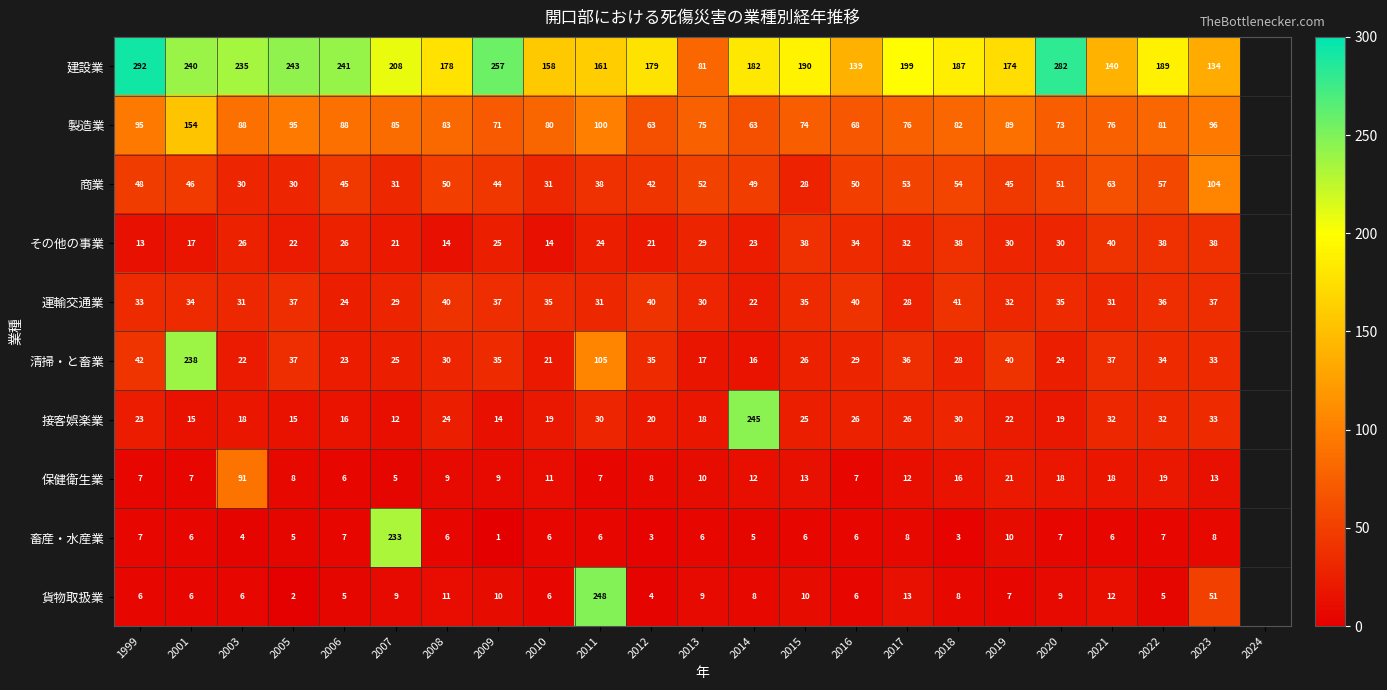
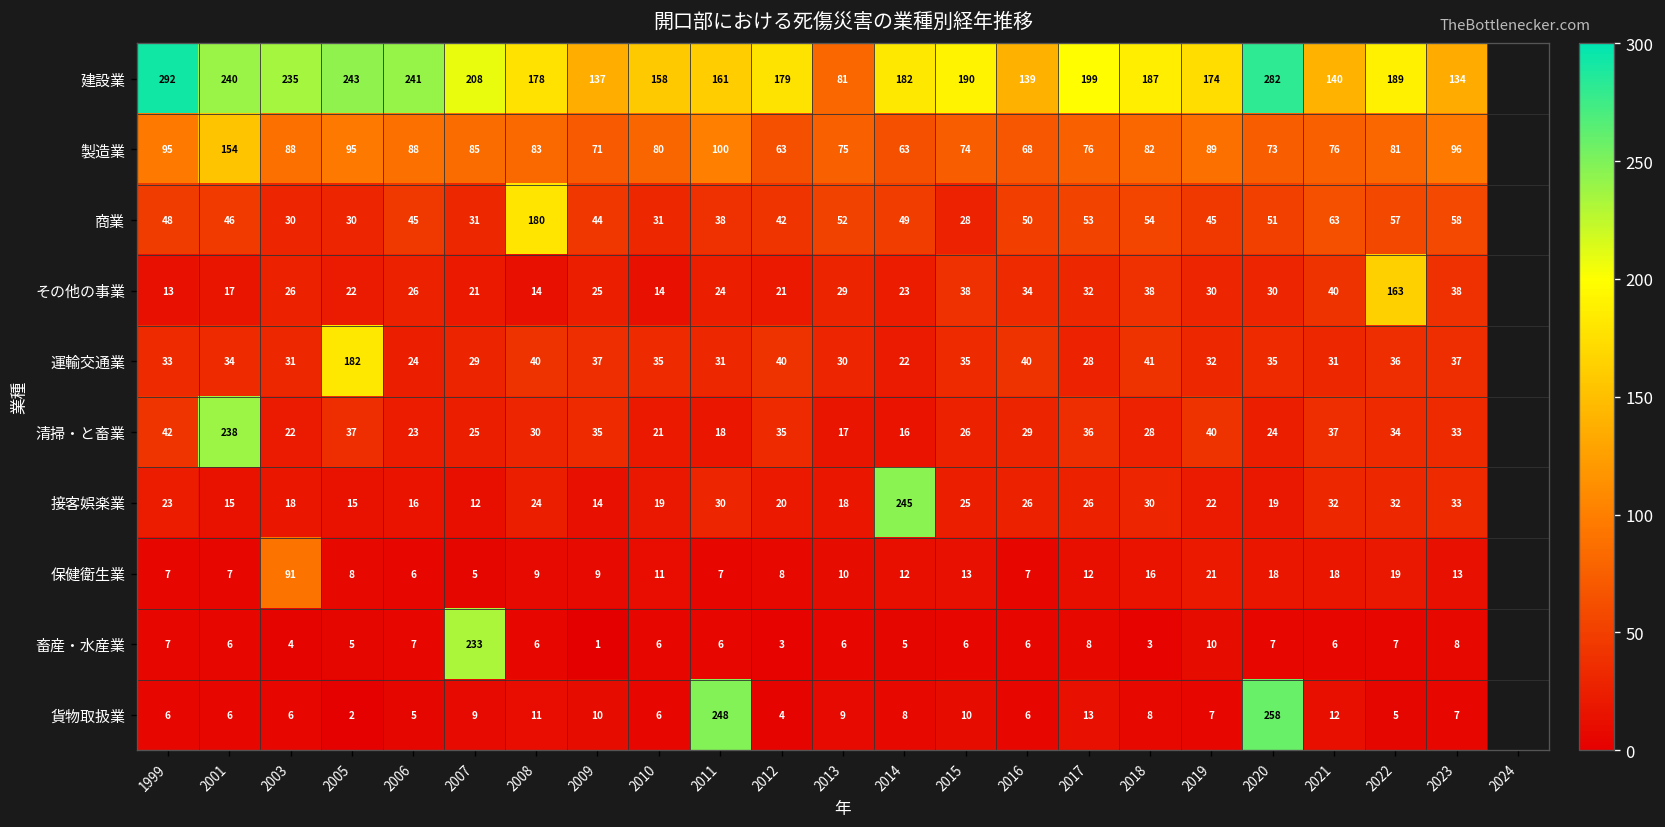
建設業, 2009: 257 -> 137
商業, 2008: 50 -> 180
商業, 2023: 104 -> 58
その他の事業, 2022: 38 -> 163
運輸交通業, 2005: 37 -> 182
清掃・と畜業, 2011: 105 -> 18
貨物取扱業, 2020: 9 -> 258
貨物取扱業, 2023: 51 -> 7
